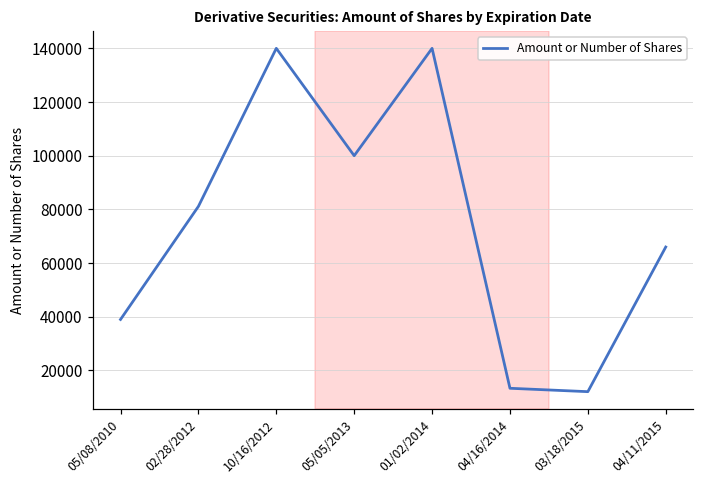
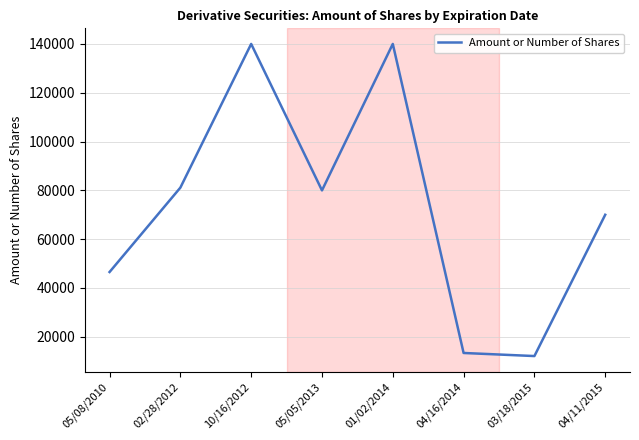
05/08/2010: 39000 -> 47000
05/05/2013: 100000 -> 80000
04/11/2015: 66000 -> 70000
